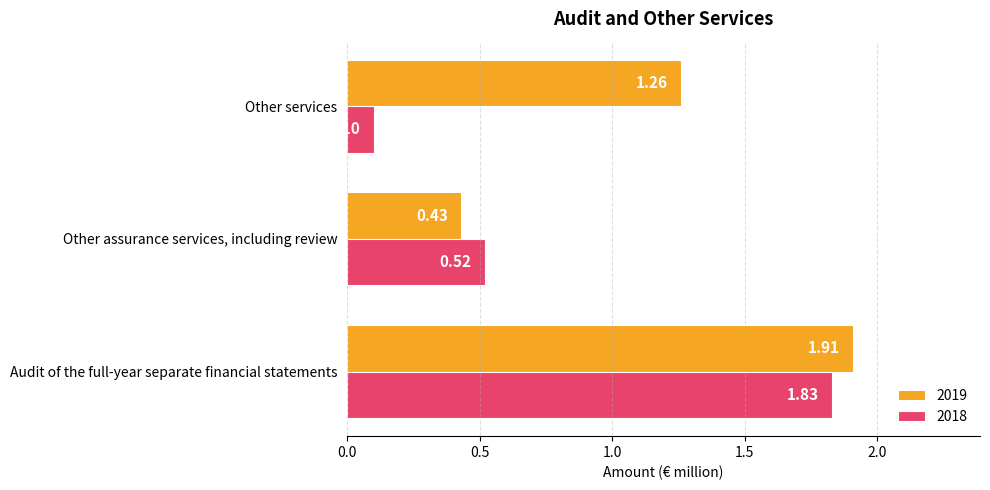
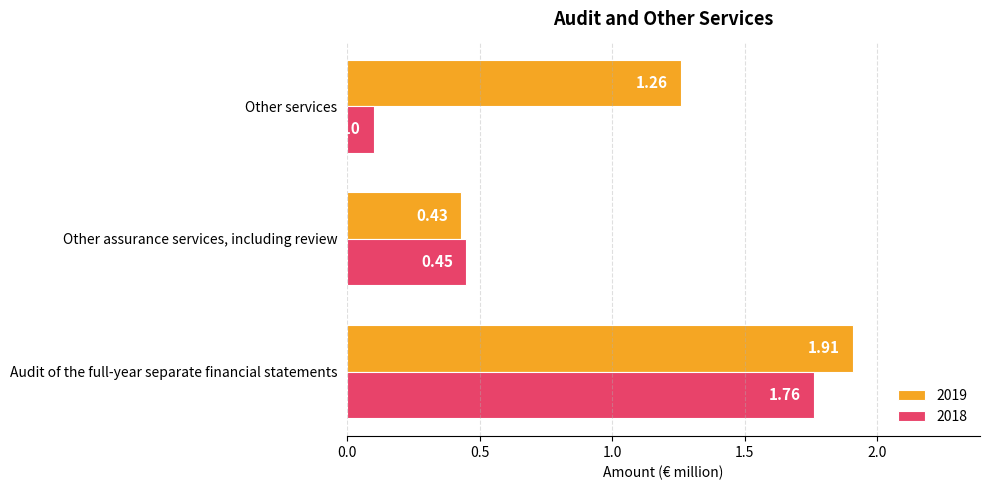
2018, Other assurance services, including review: 0.52 -> 0.45
2018, Audit of the full-year separate financial statements: 1.83 -> 1.76
